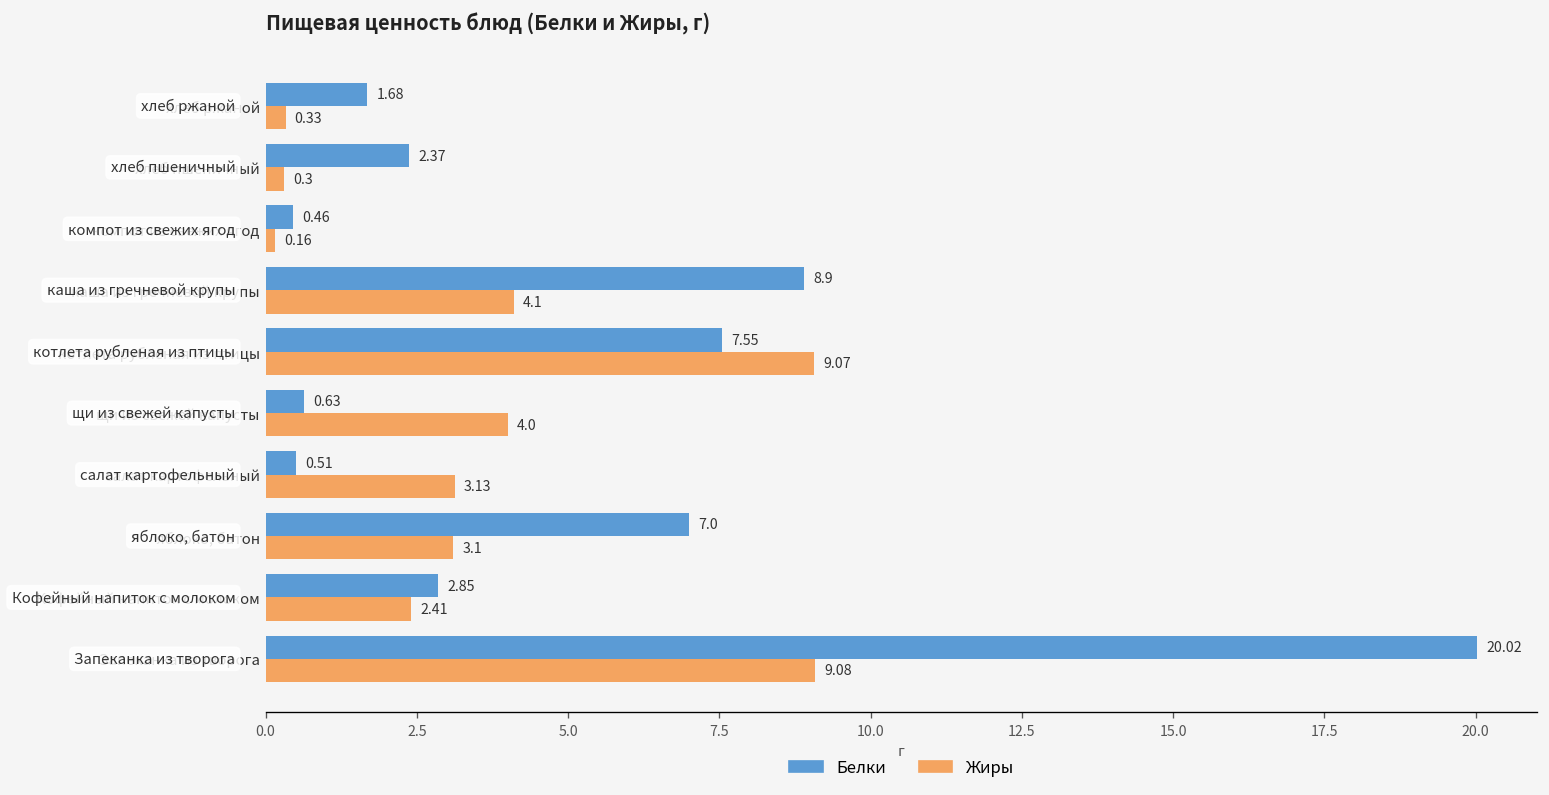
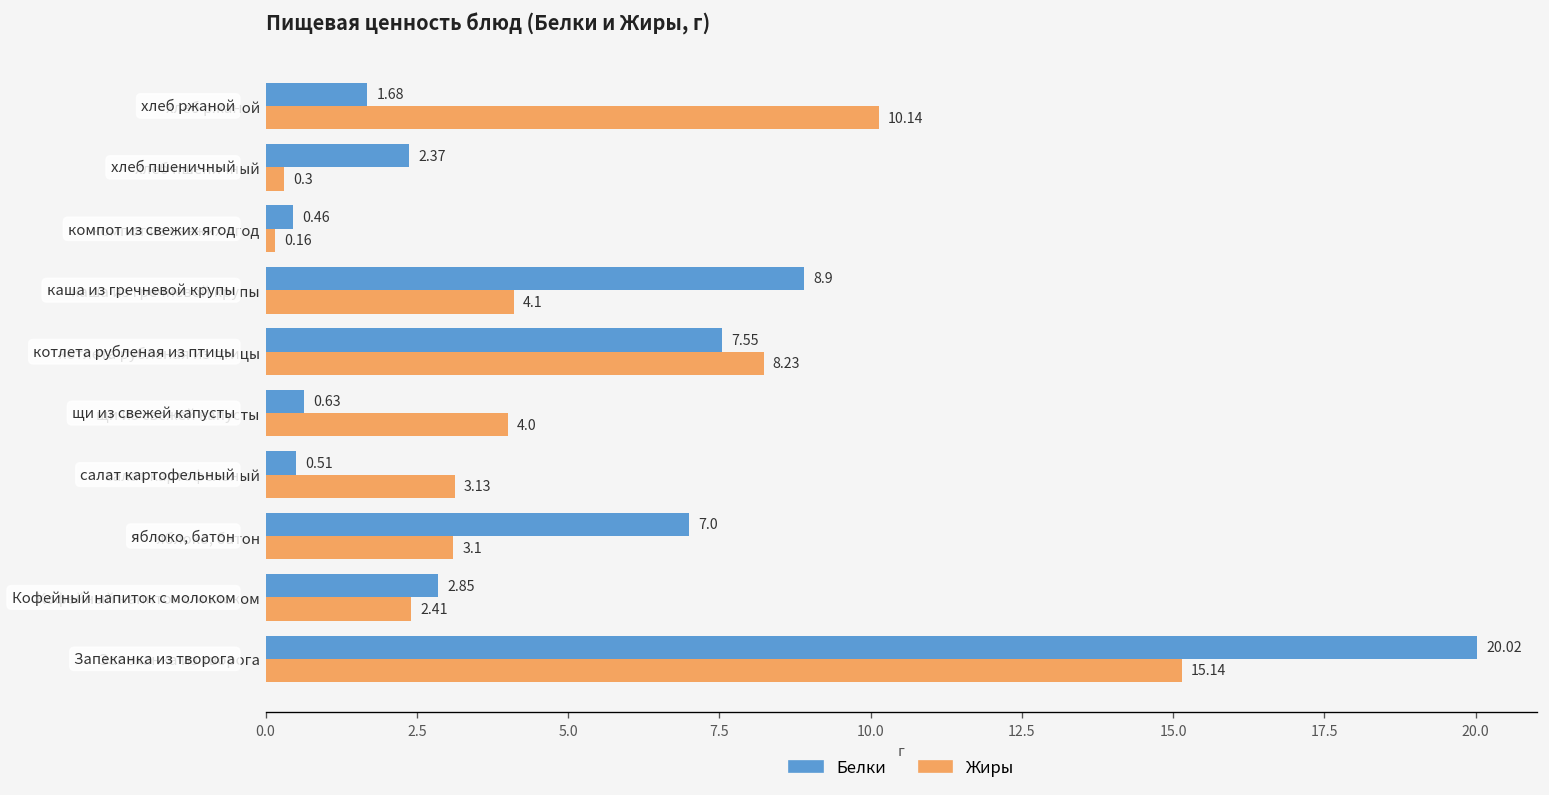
Жиры, хлеб ржаной: 0.33 -> 10.14
Жиры, котлета рубленая из птицы: 9.07 -> 8.23
Жиры, Запеканка из творога: 9.08 -> 15.14
